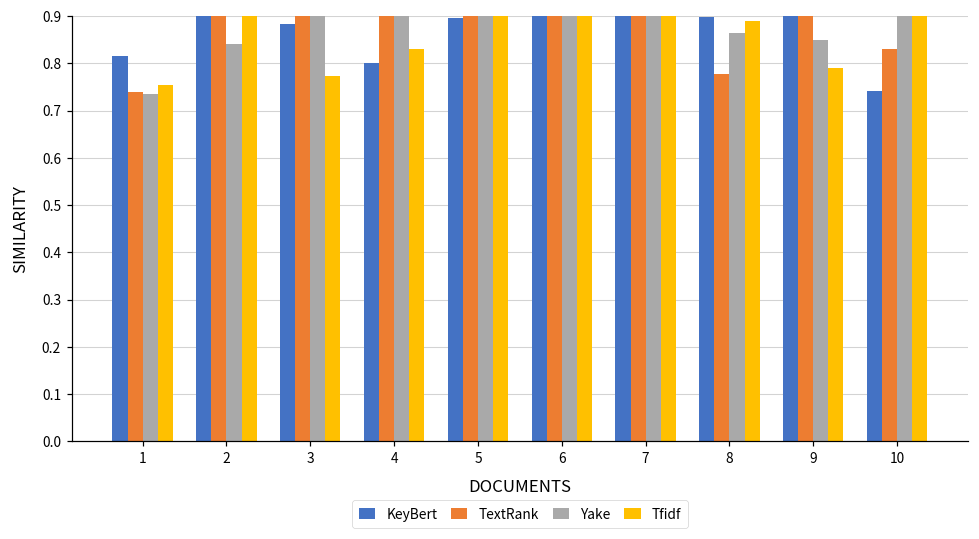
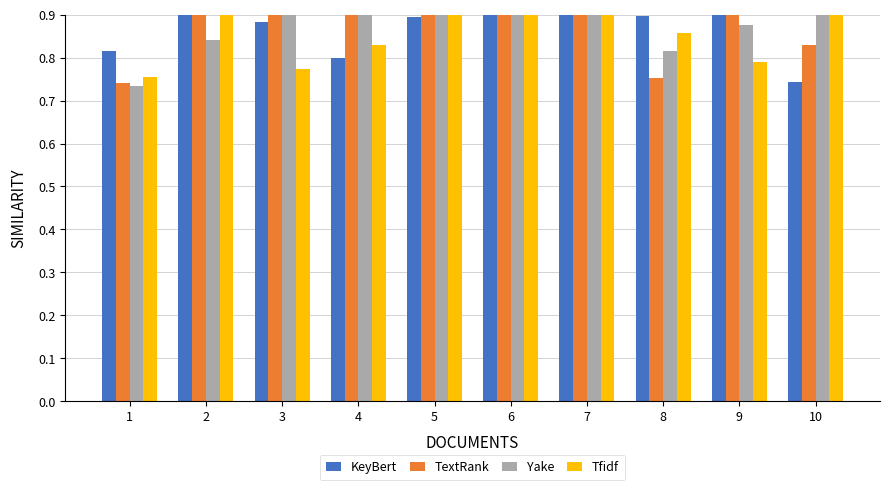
TextRank, 8: 0.78 -> 0.75
Yake, 8: 0.87 -> 0.82
Tfidf, 8: 0.89 -> 0.86
Yake, 9: 0.85 -> 0.88
